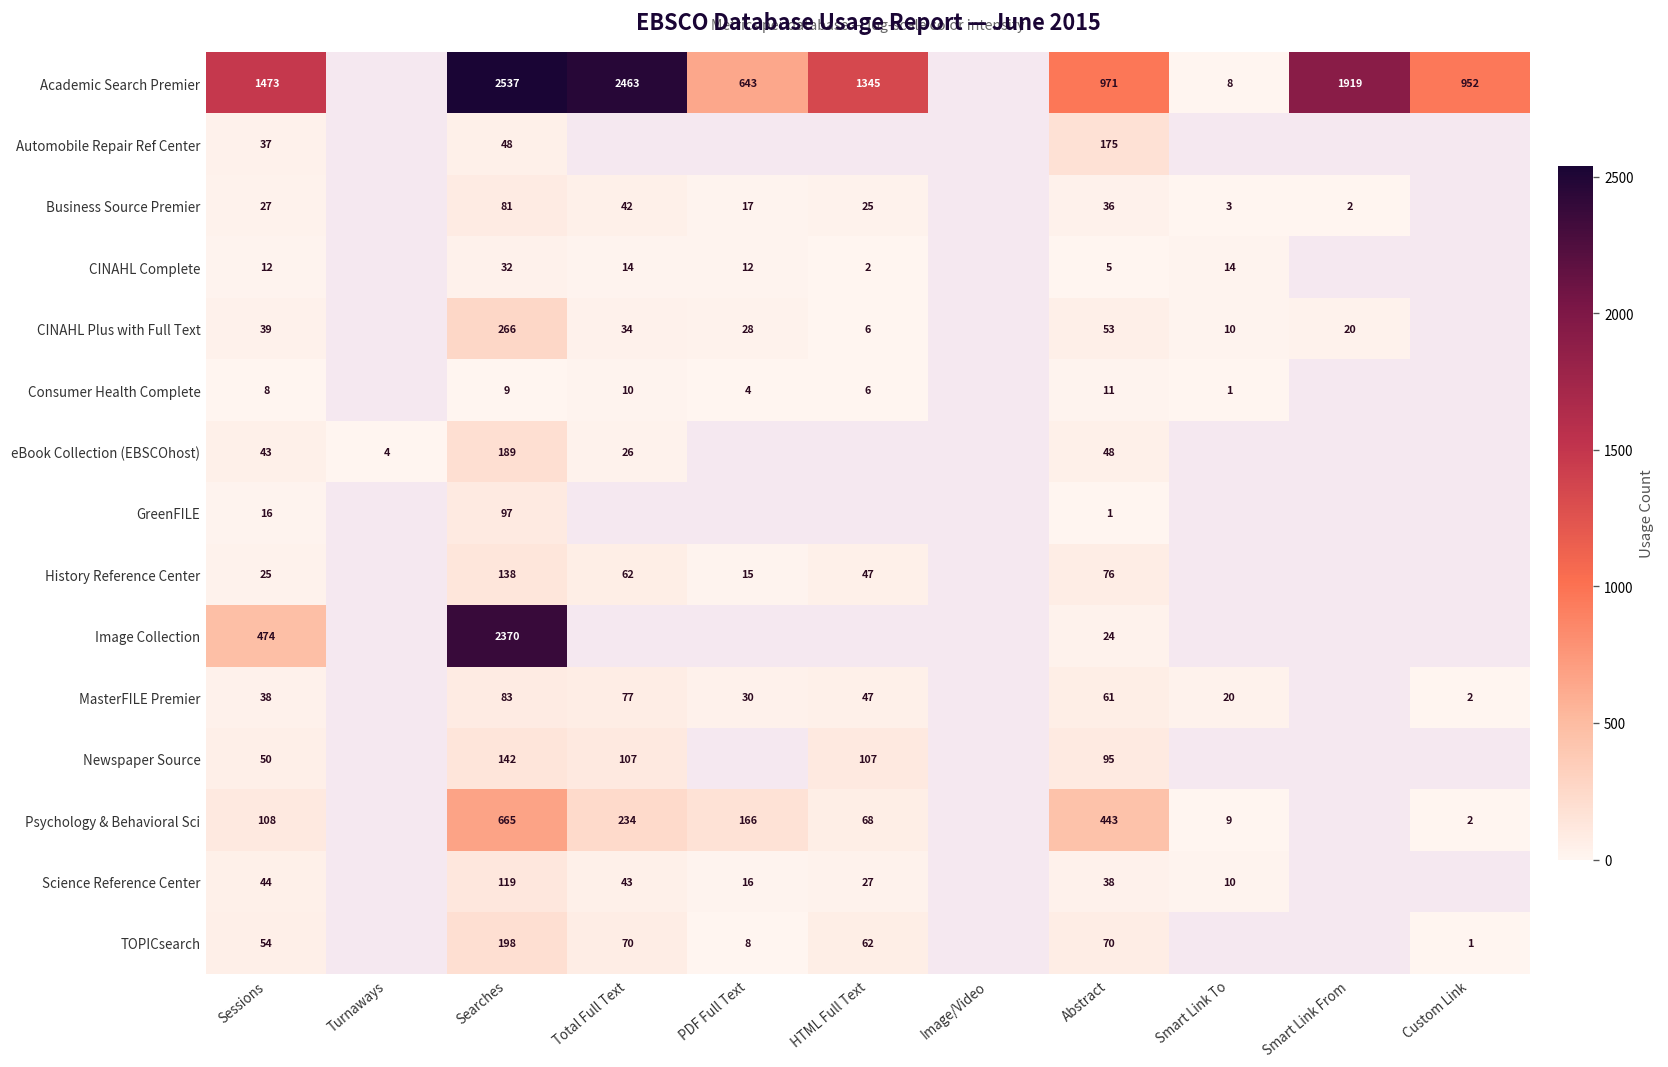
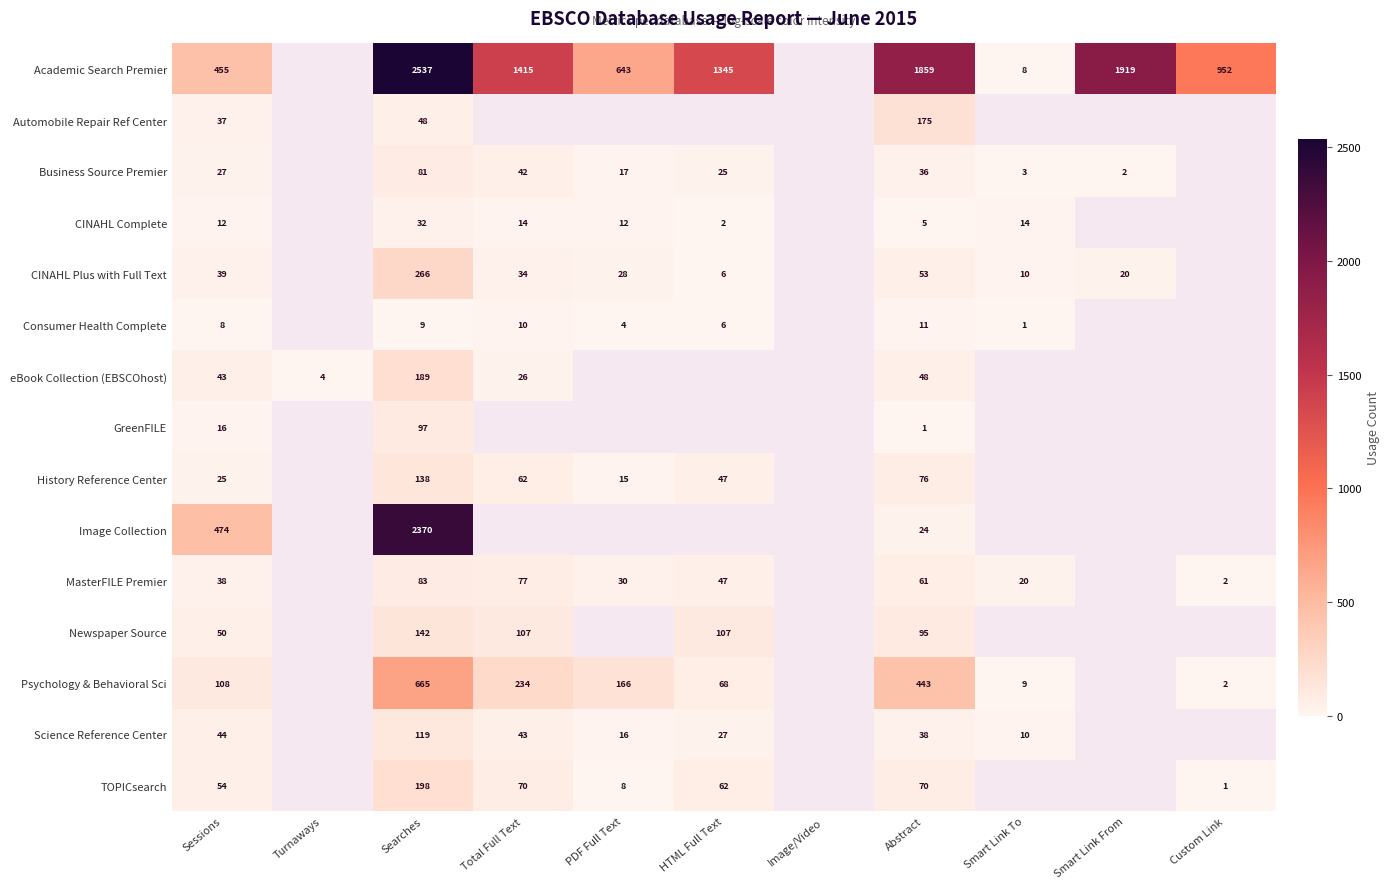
Academic Search Premier, Sessions: 1473 -> 455
Academic Search Premier, Total Full Text: 2463 -> 1415
Academic Search Premier, Abstract: 971 -> 1859
